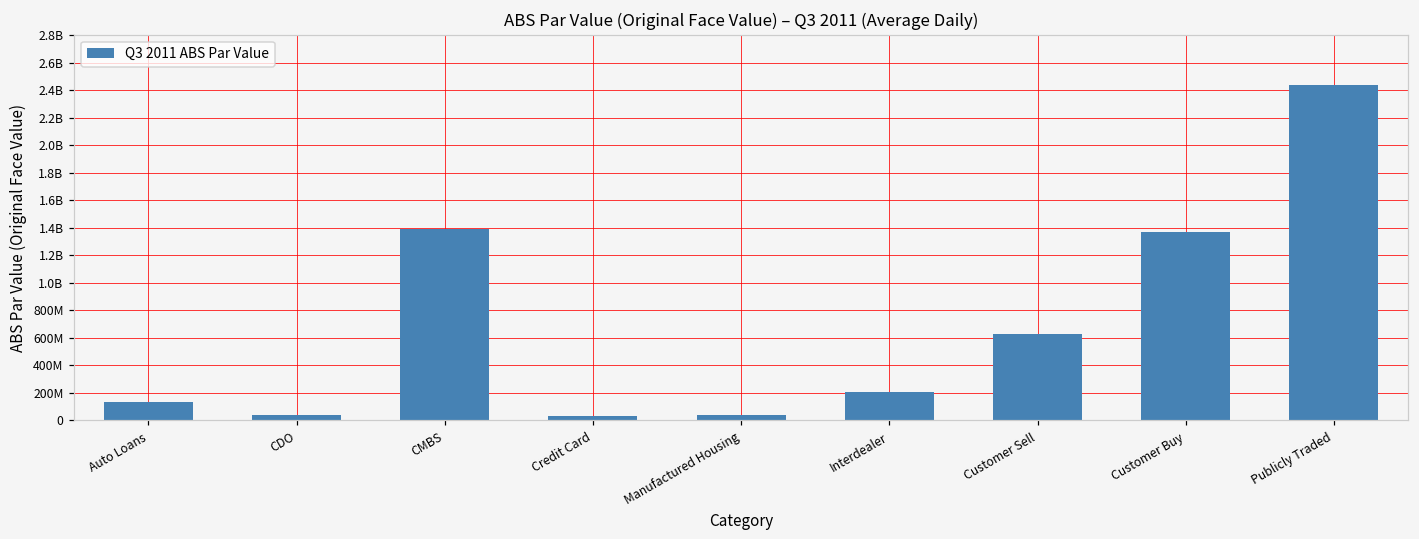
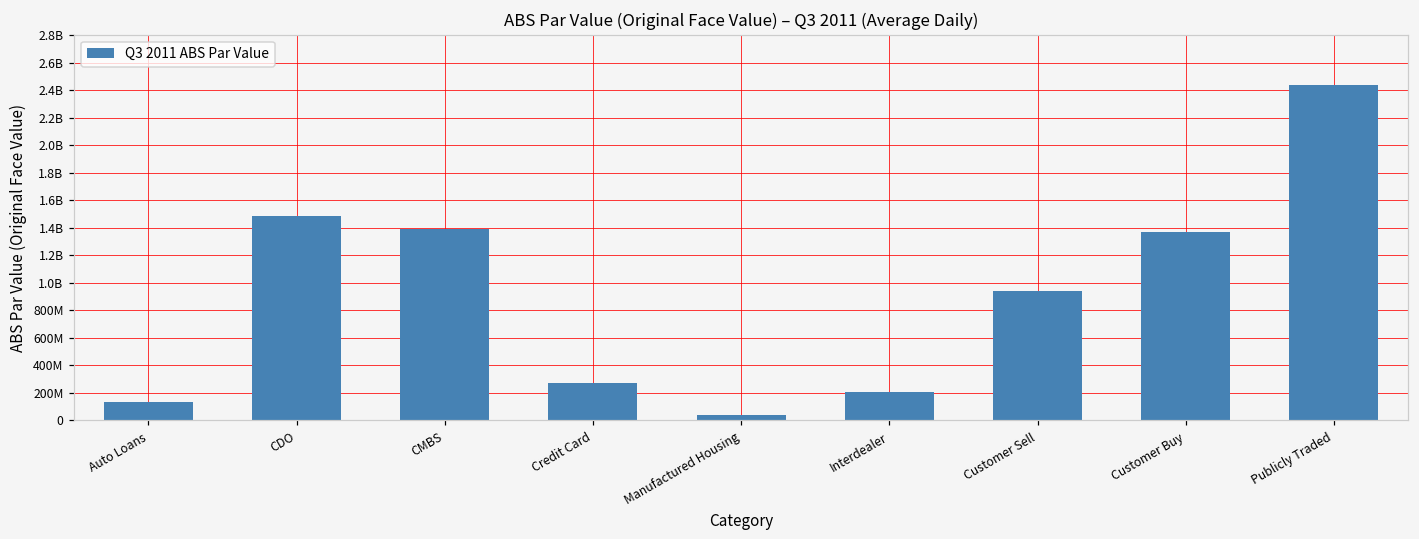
CDO: 40000000 -> 1480000000
Credit Card: 30000000 -> 270000000
Customer Sell: 630000000 -> 940000000
